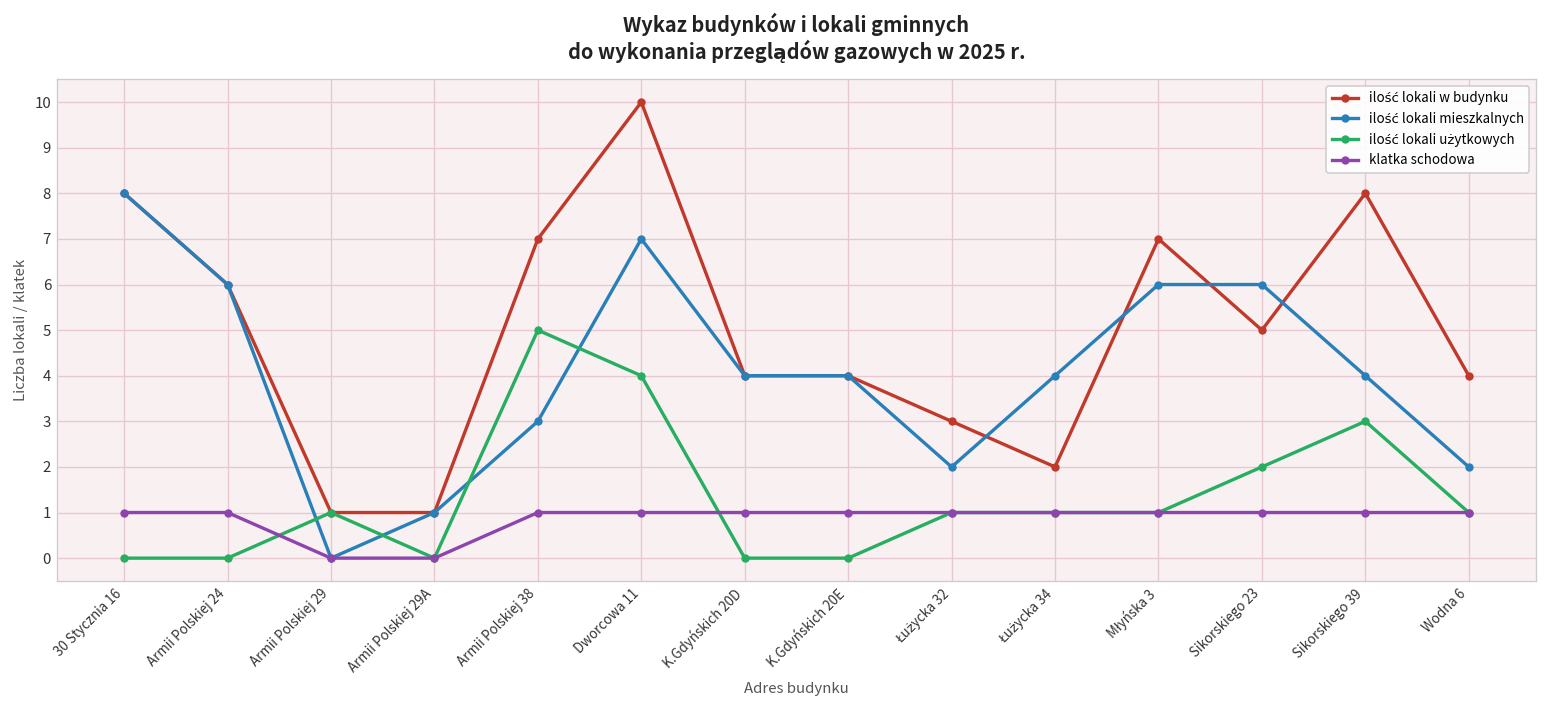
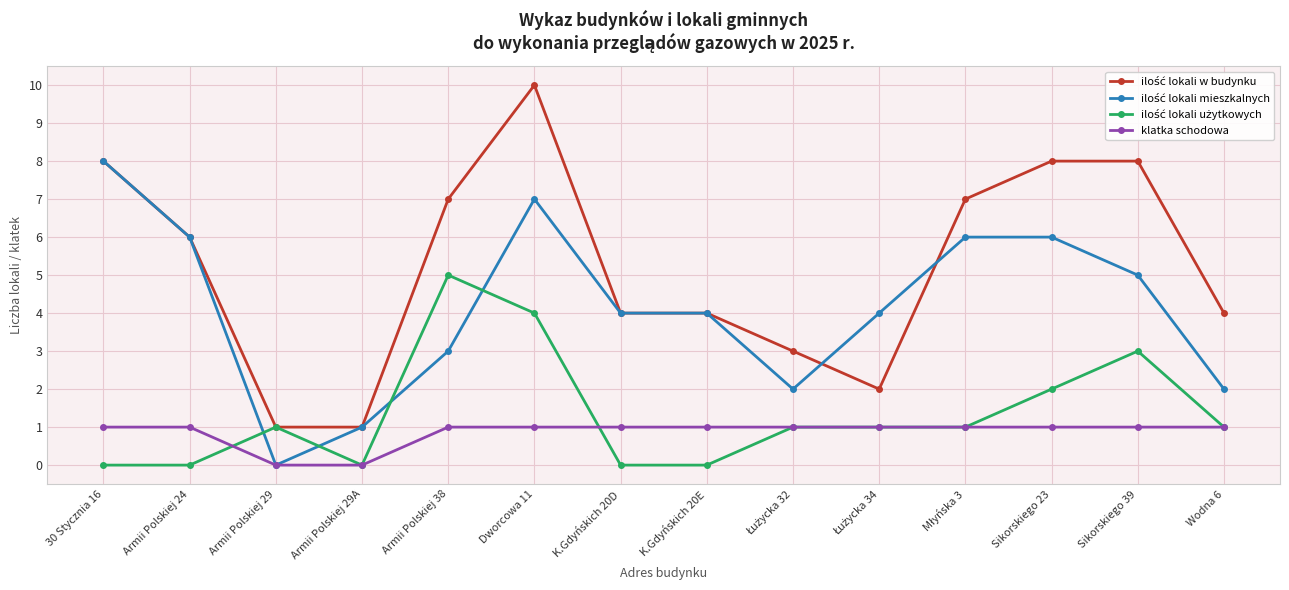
ilość lokali w budynku, Sikorskiego 23: 5 -> 8
ilość lokali mieszkalnych, Sikorskiego 39: 4 -> 5
